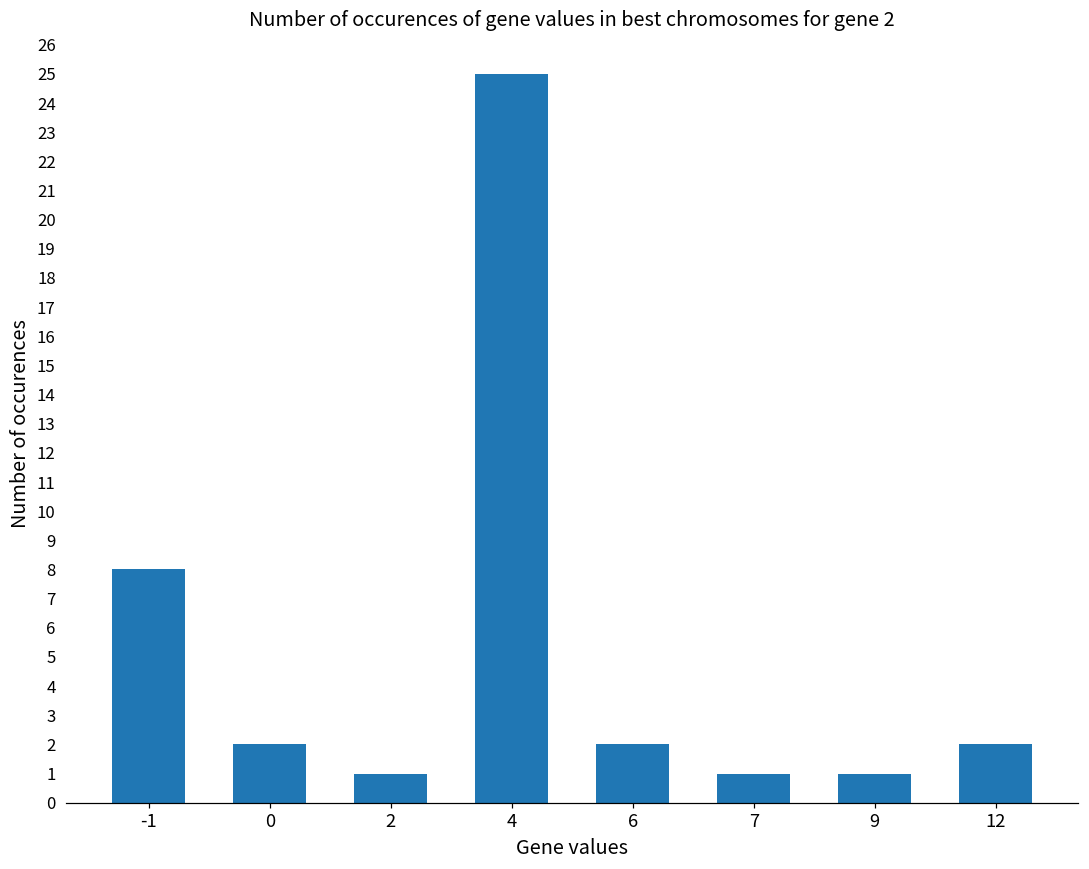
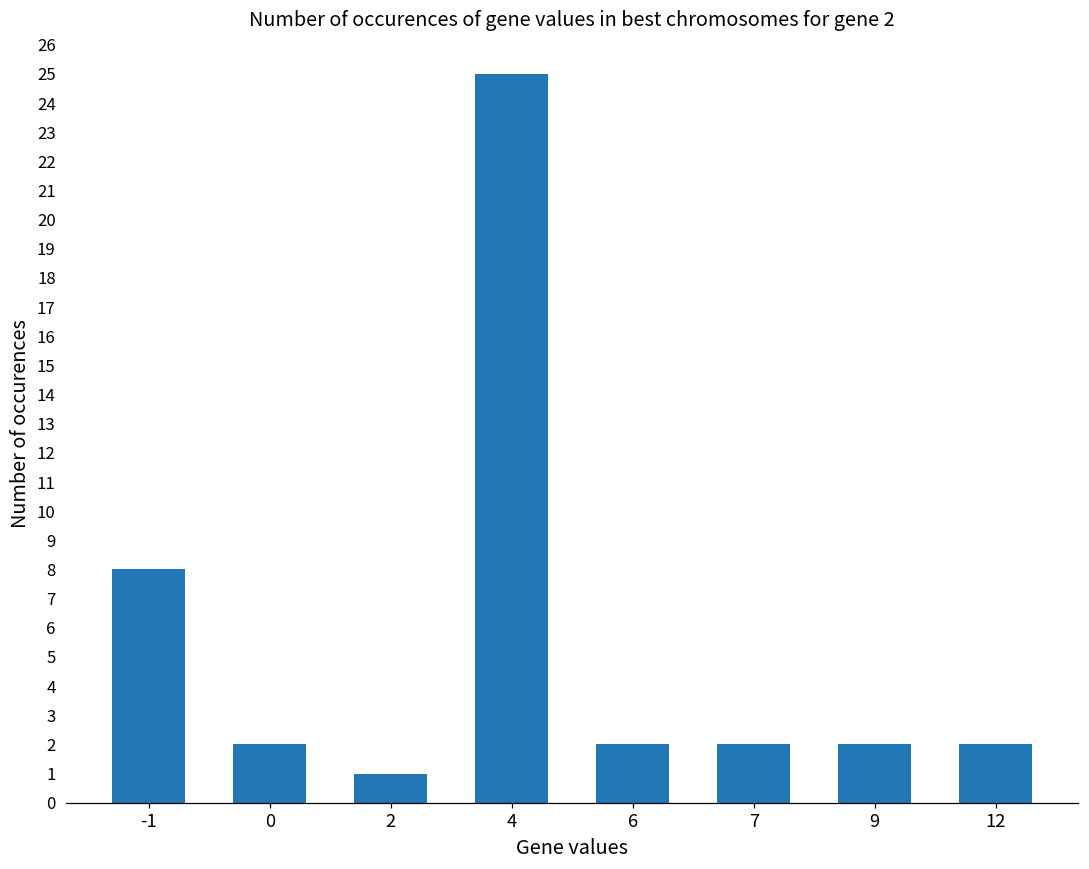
7: 1 -> 2
9: 1 -> 2
